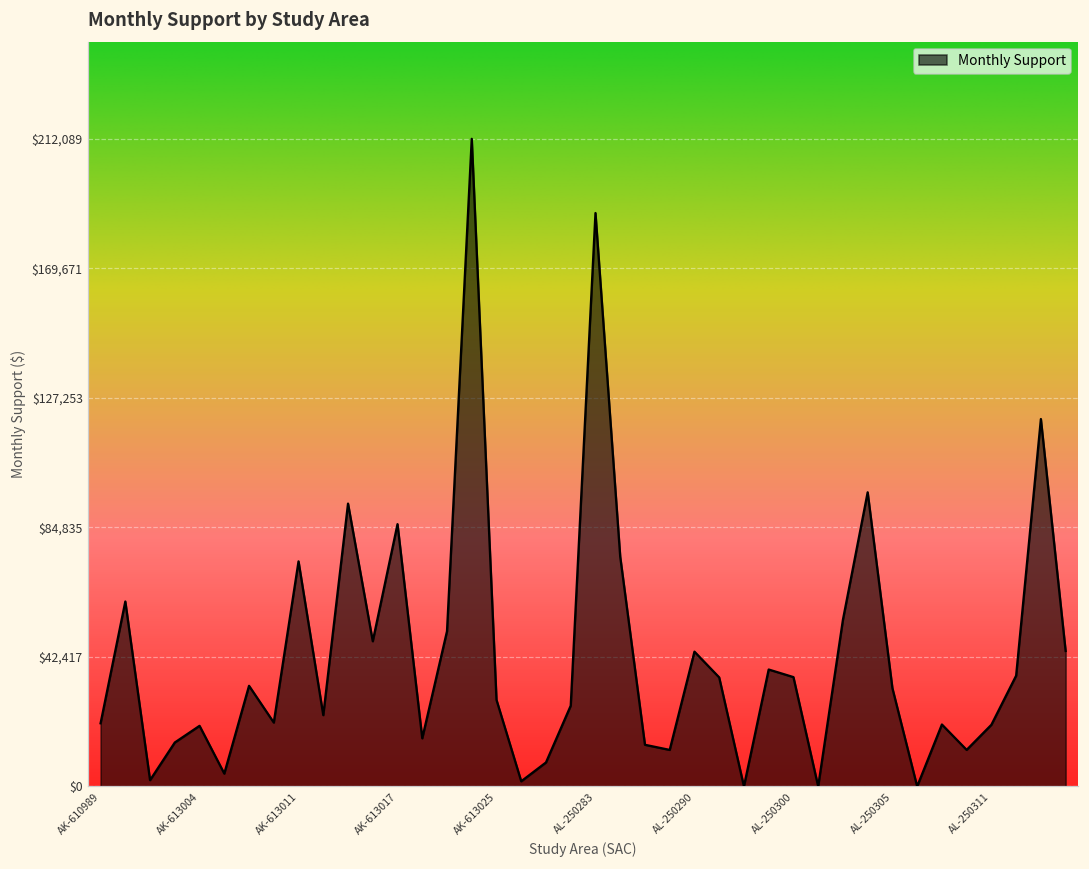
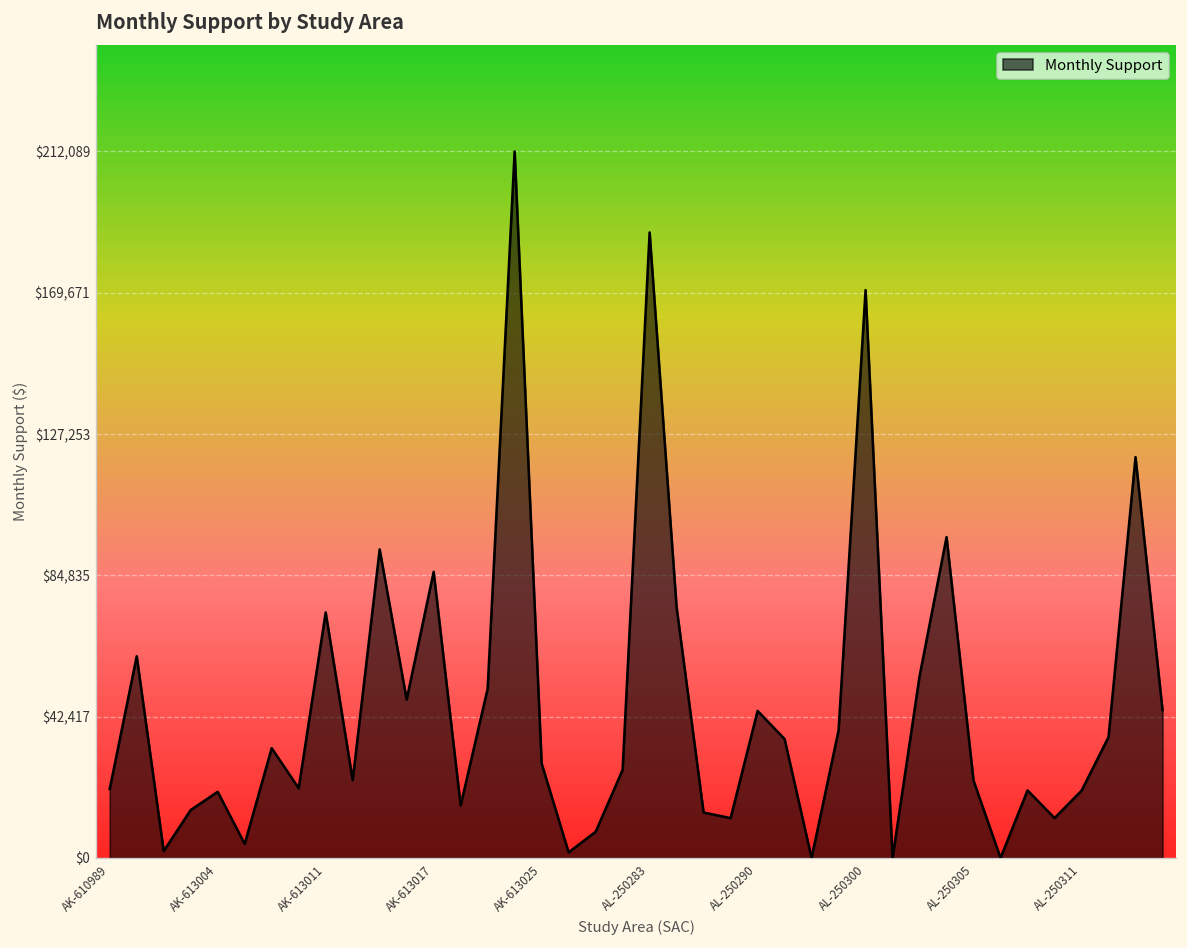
AL-250300: $36,000 -> $170,000
AL-250305: $32,000 -> $23,000
